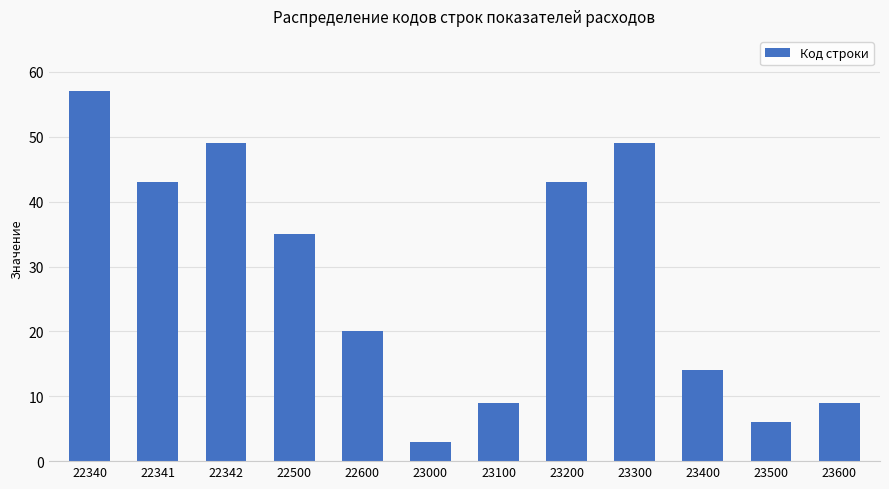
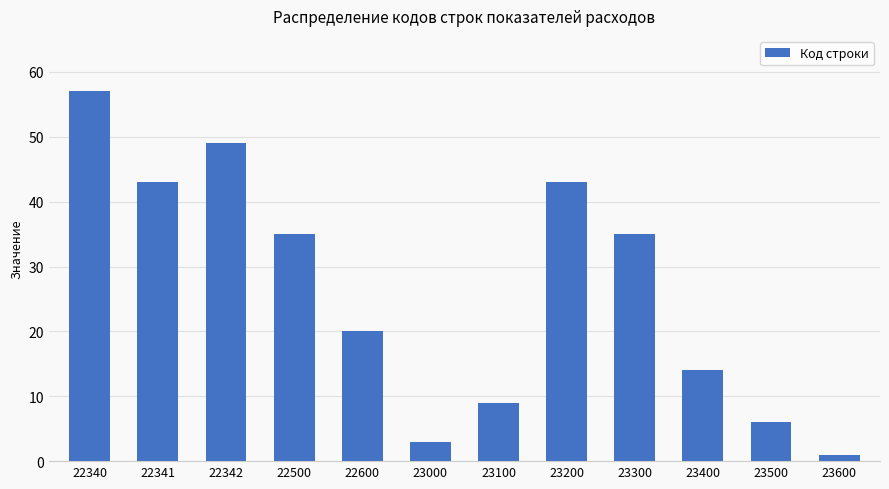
23300: 49 -> 35
23600: 9 -> 1
